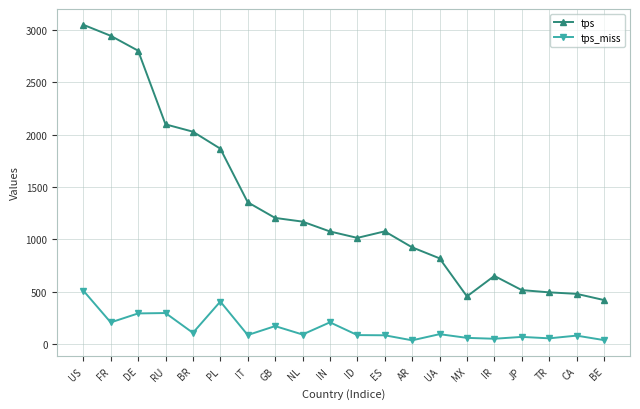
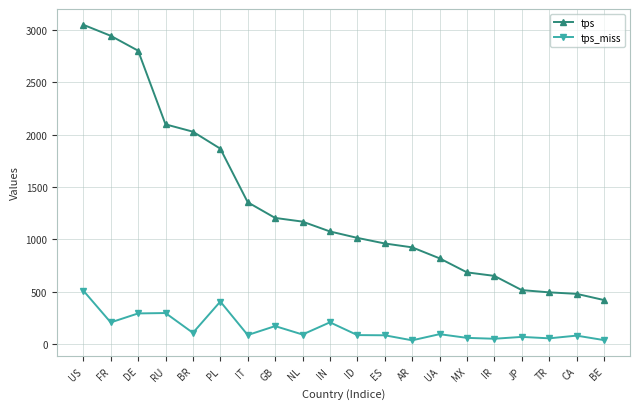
tps, ES: 1080 -> 960
tps, MX: 460 -> 690
